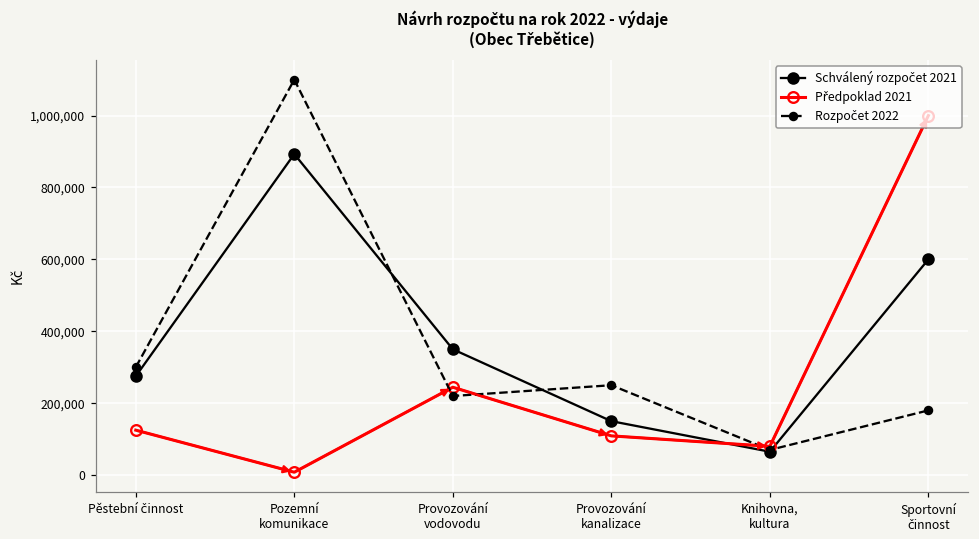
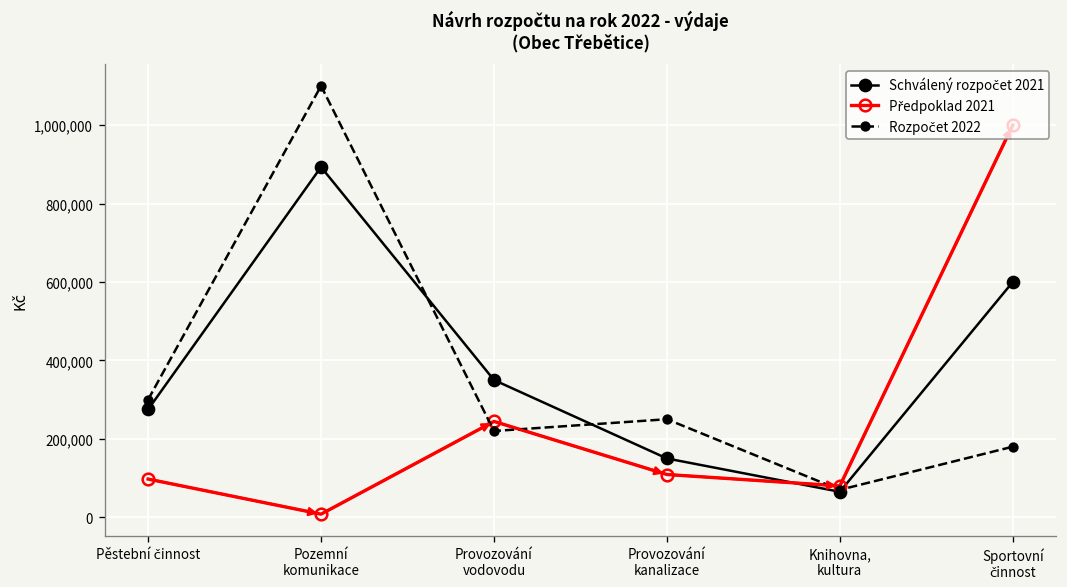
Předpoklad 2021, Pěstební činnost: 130,000 -> 100,000
